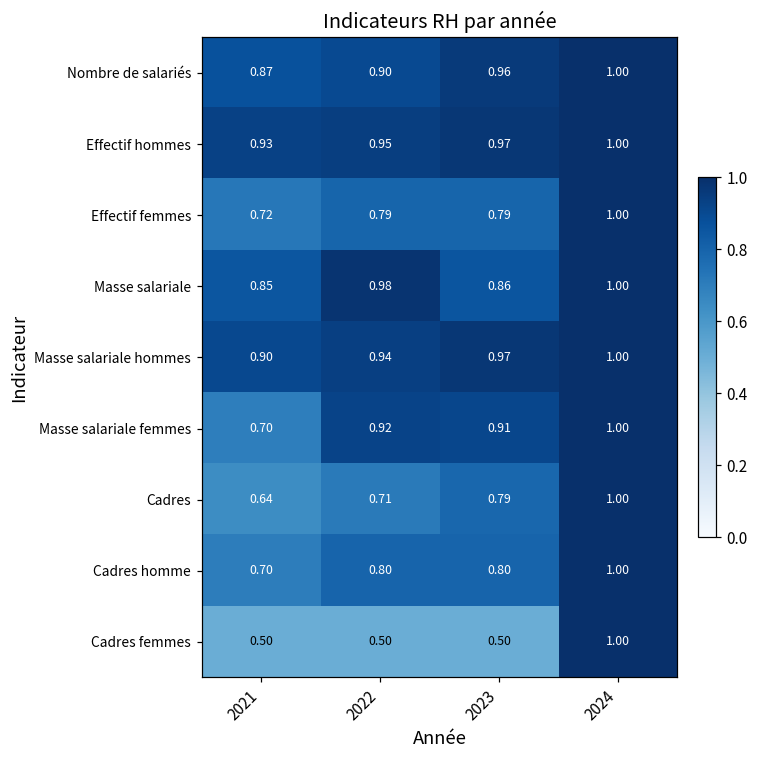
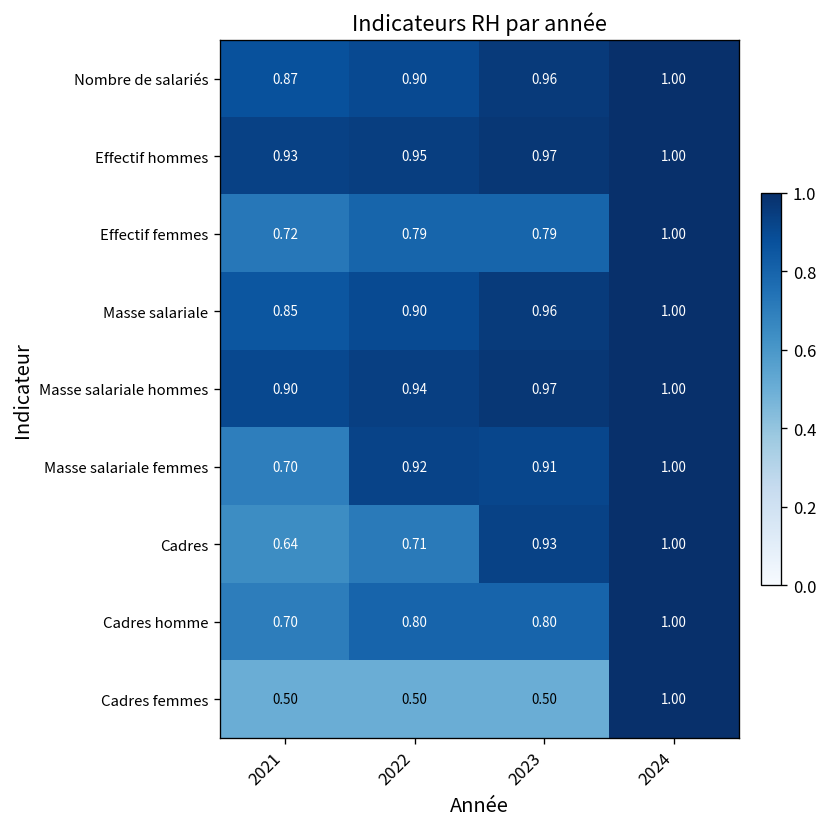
Masse salariale, 2022: 0.98 -> 0.90
Masse salariale, 2023: 0.86 -> 0.96
Cadres, 2023: 0.79 -> 0.93
